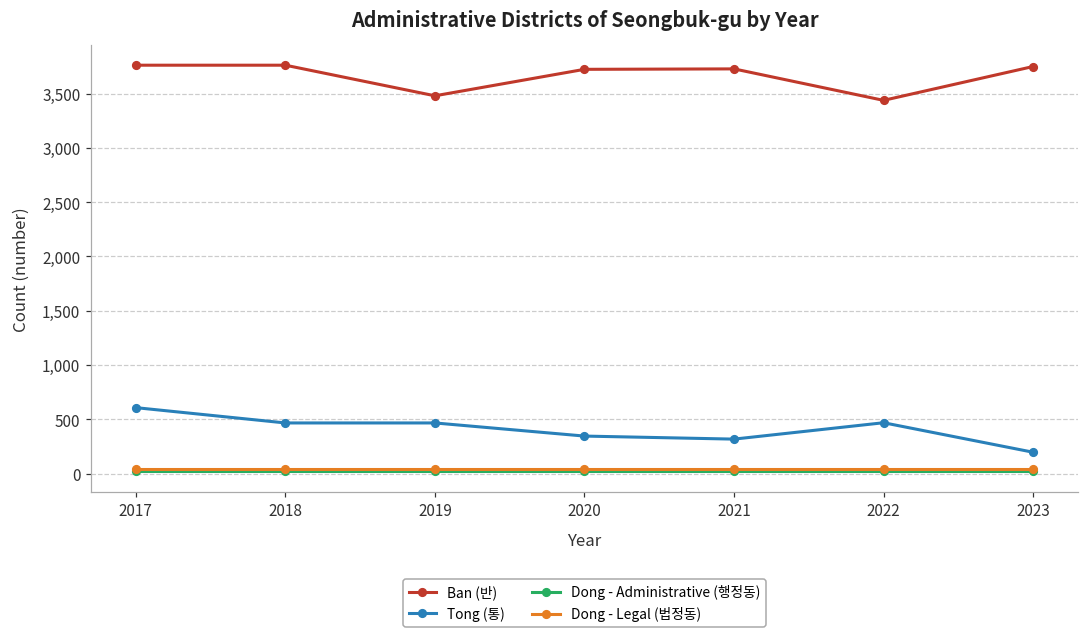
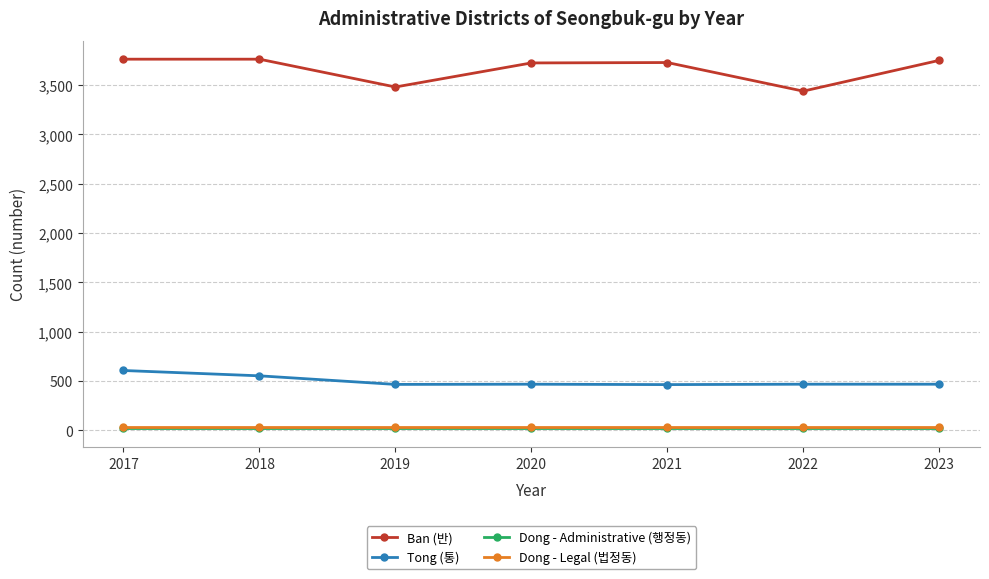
Tong (통), 2018: 500 -> 600
Tong (통), 2020: 300 -> 500
Tong (통), 2021: 300 -> 500
Tong (통), 2023: 200 -> 500
